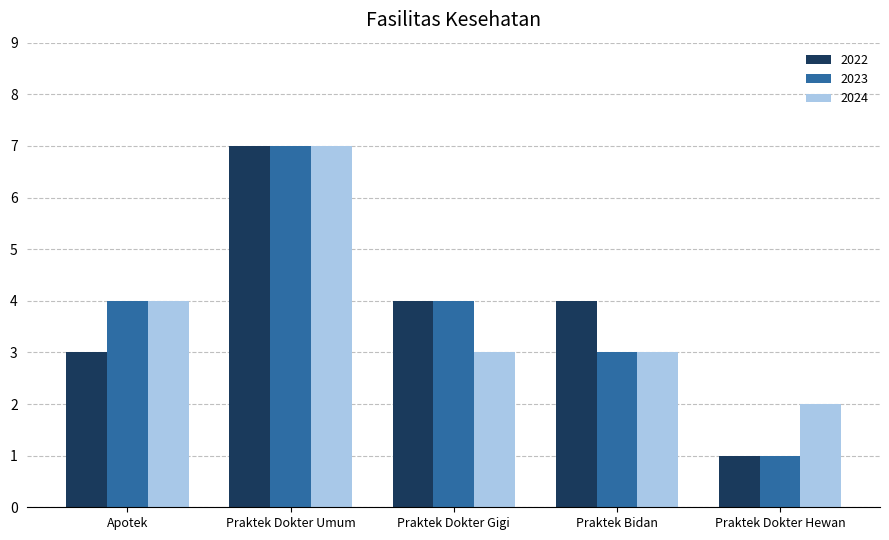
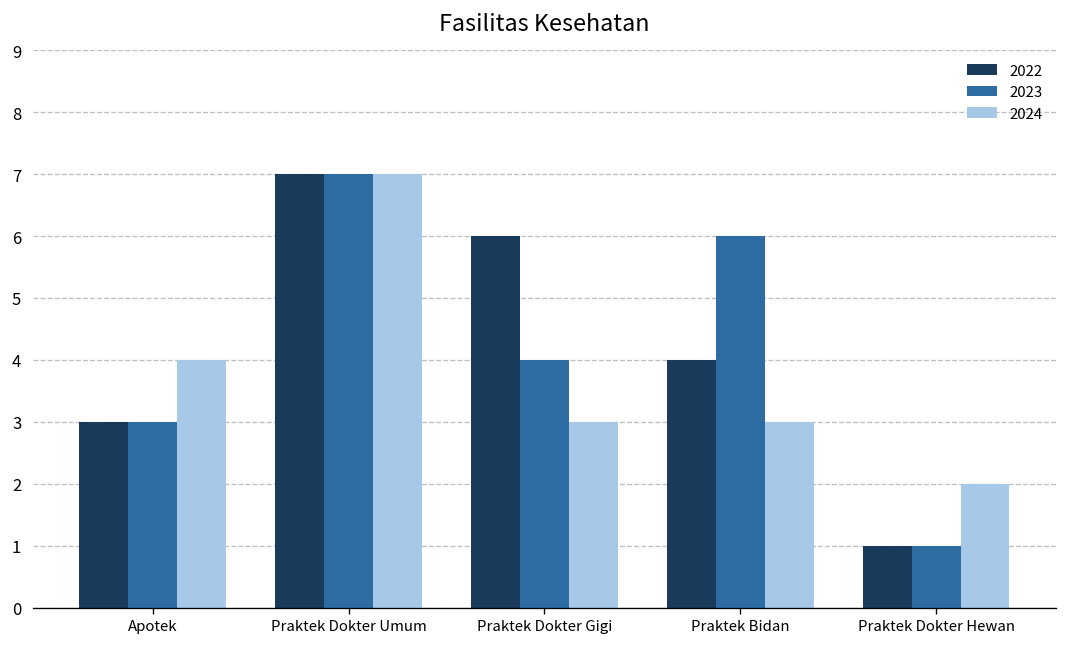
2023, Apotek: 4 -> 3
2022, Praktek Dokter Gigi: 4 -> 6
2023, Praktek Bidan: 3 -> 6
